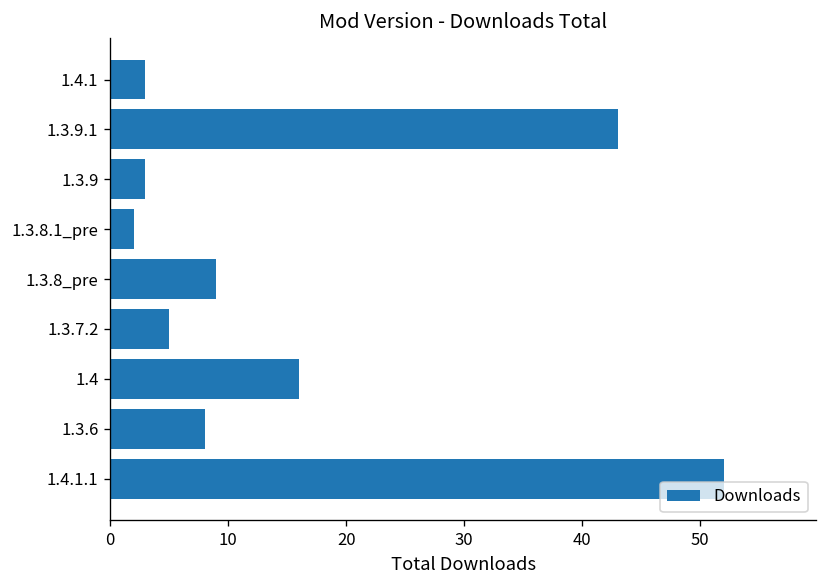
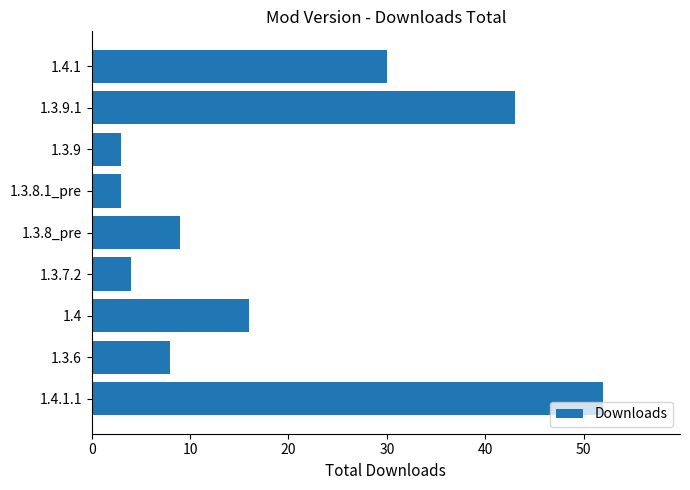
1.4.1: 3 -> 30
1.3.8.1_pre: 2 -> 3
1.3.7.2: 5 -> 4
